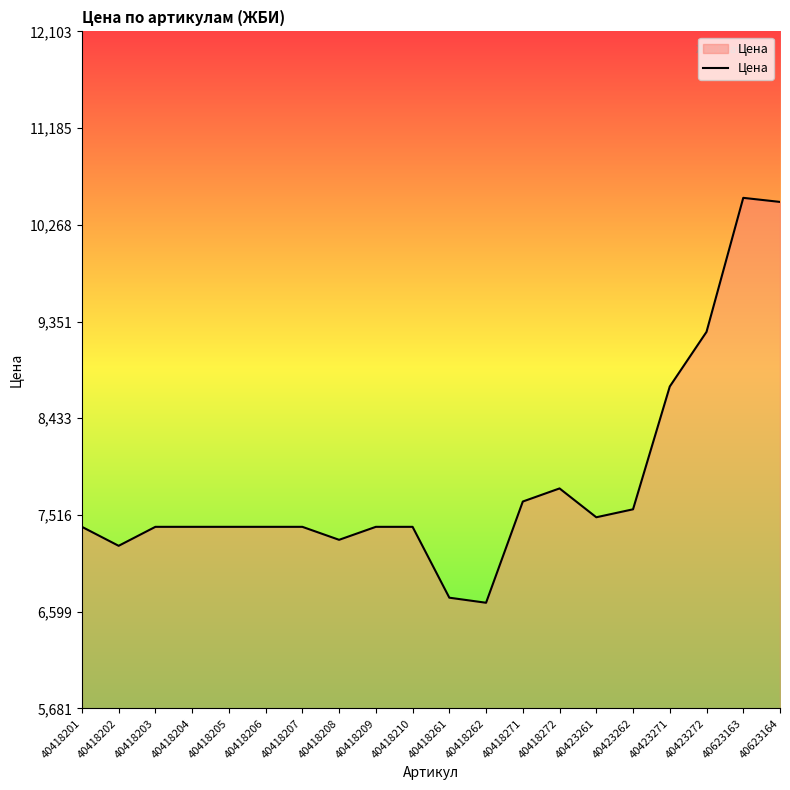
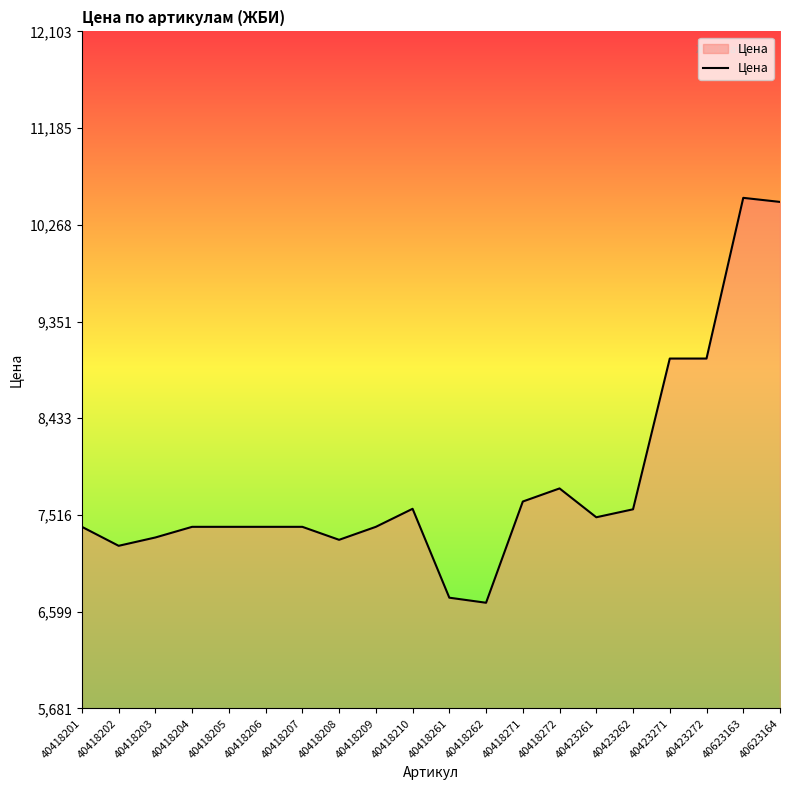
40418203: 7,400 -> 7,300
40418210: 7,400 -> 7,580
40423271: 8,730 -> 9,000
40423272: 9,250 -> 9,000
